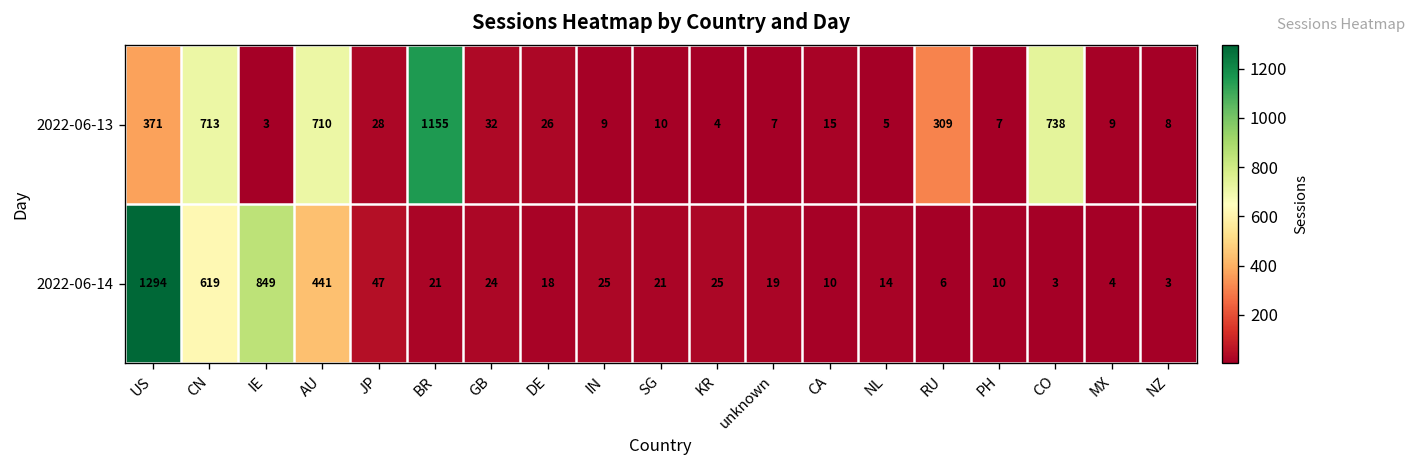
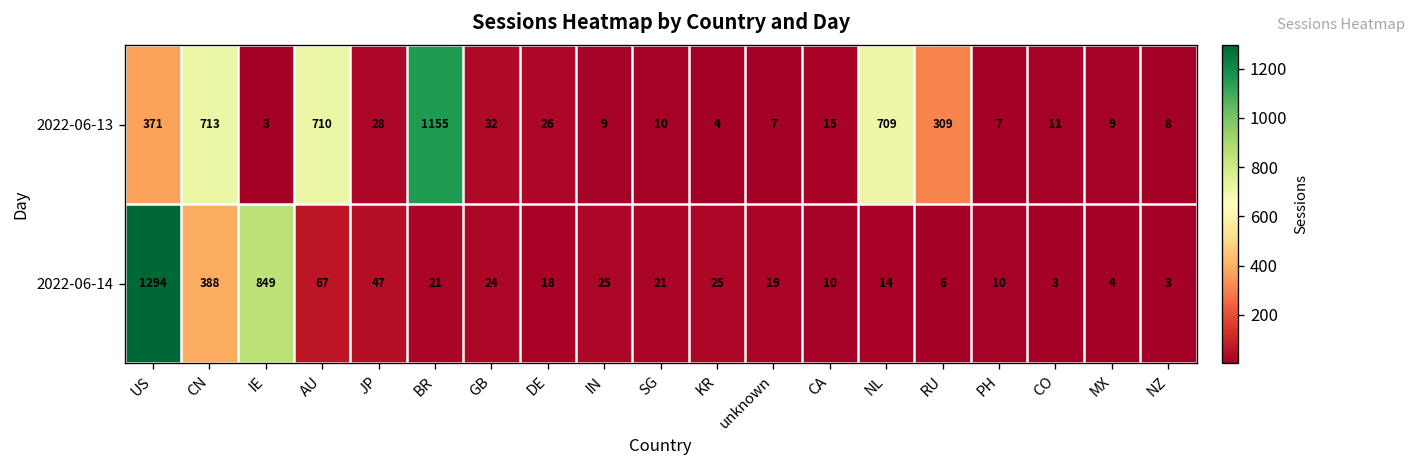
2022-06-13, NL: 5 -> 709
2022-06-13, CO: 738 -> 11
2022-06-14, CN: 619 -> 388
2022-06-14, AU: 441 -> 67
